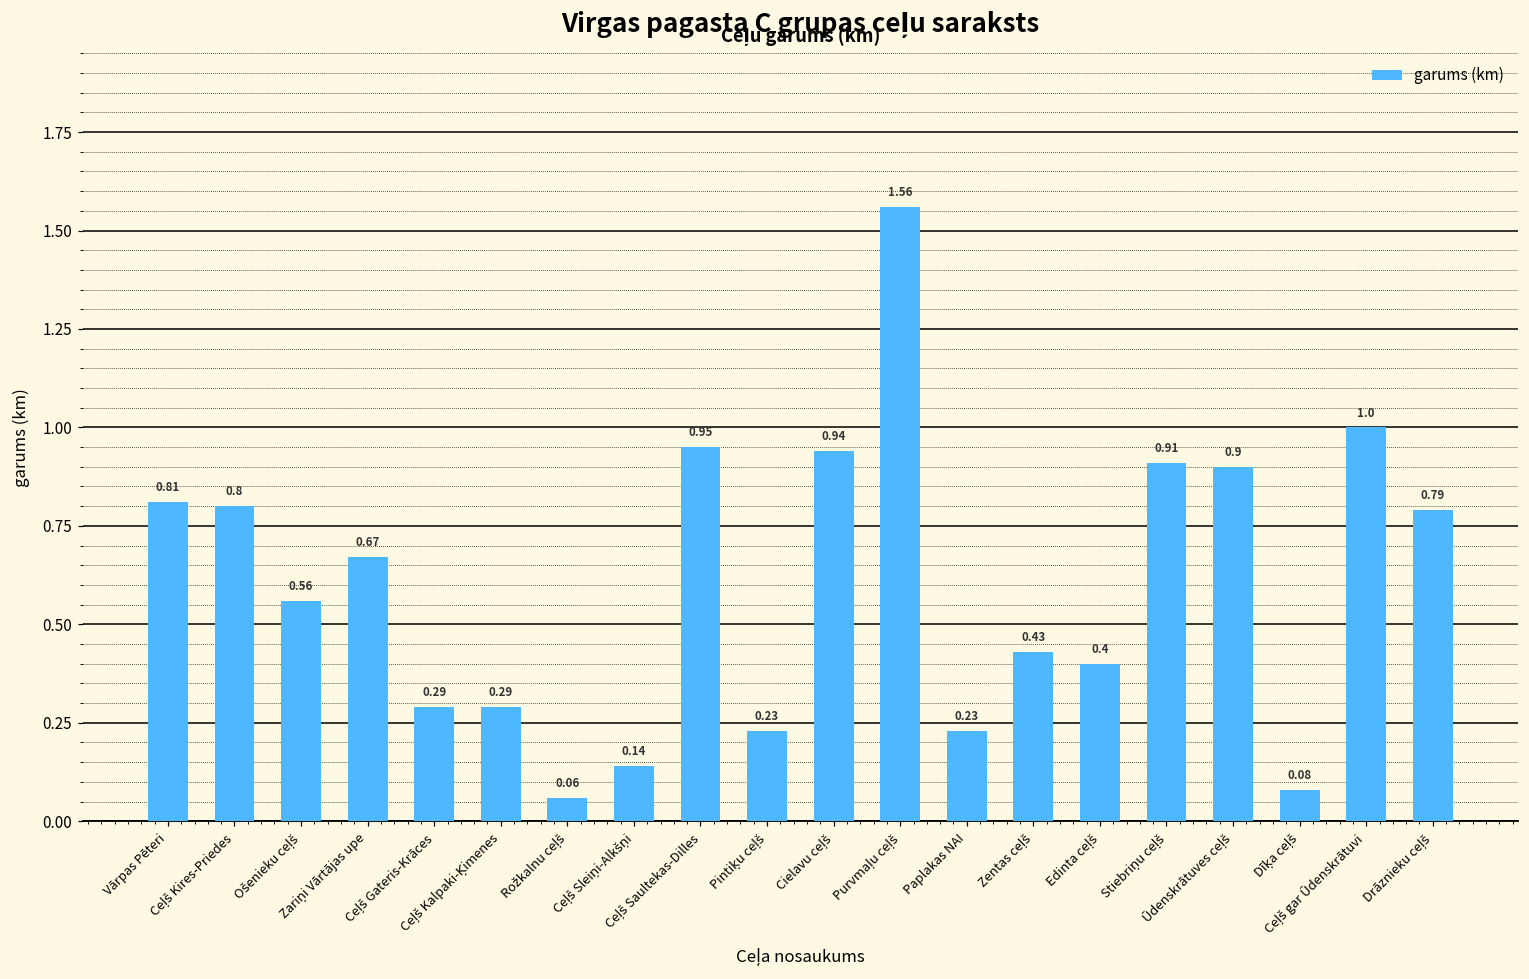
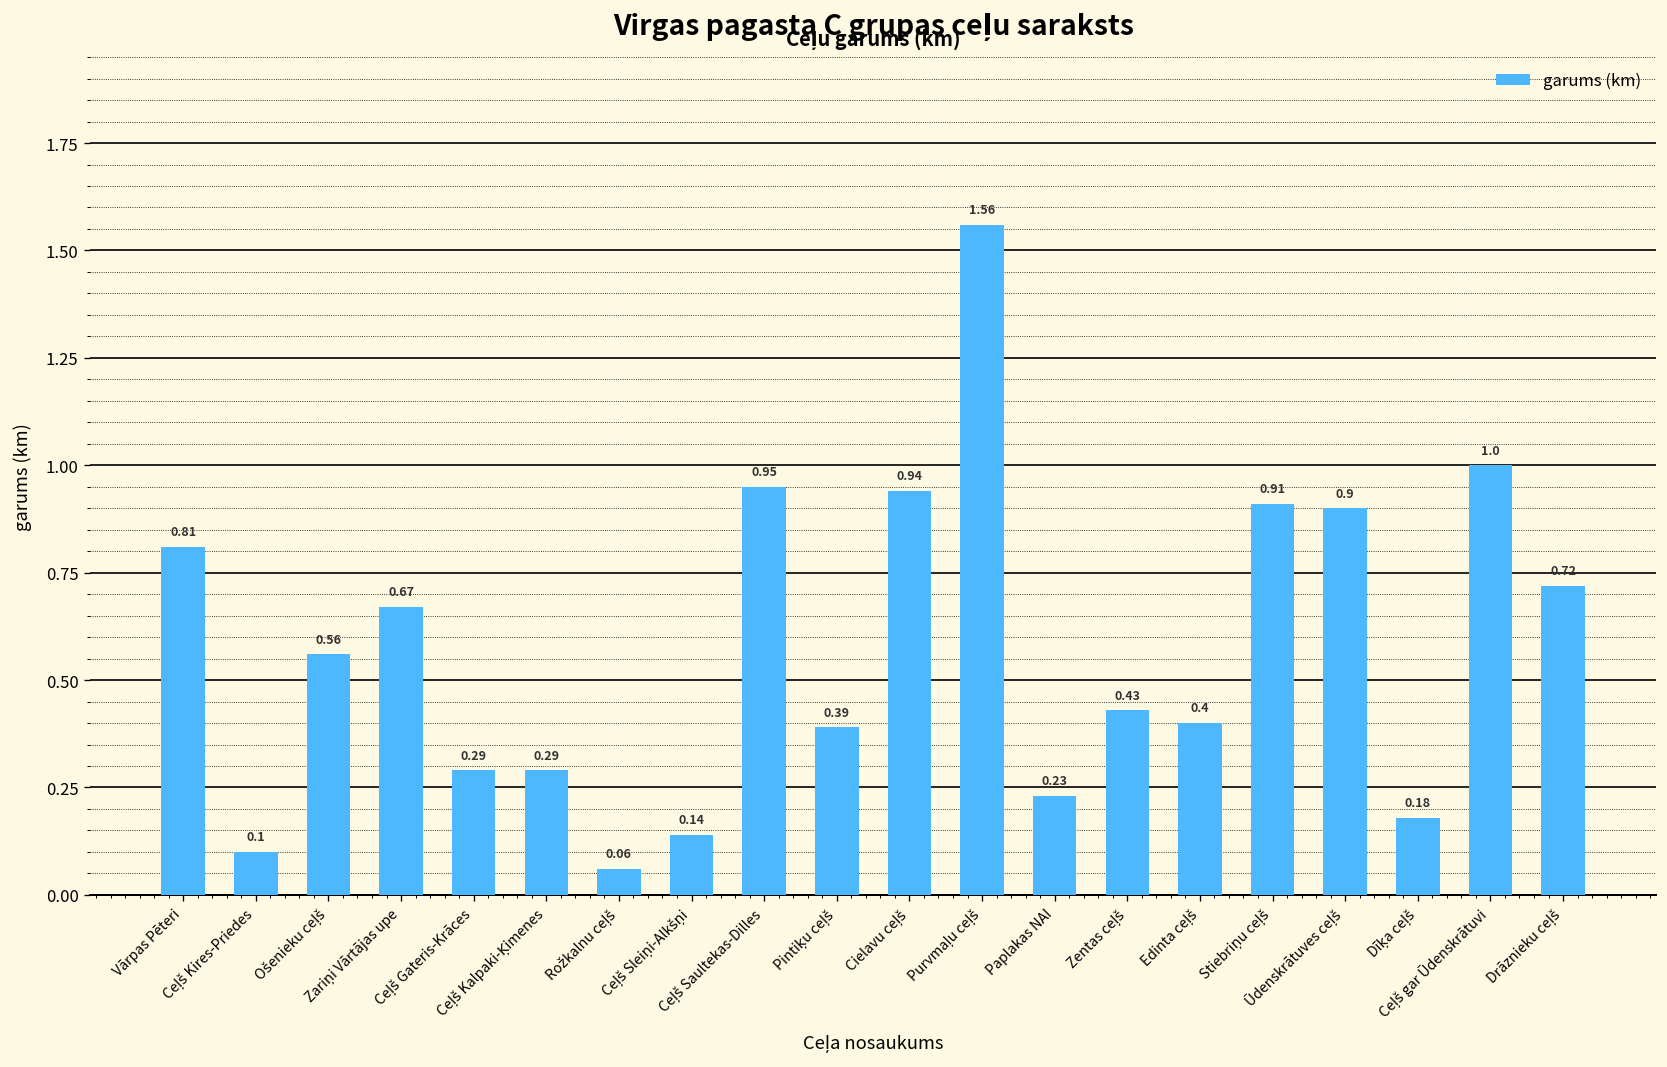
Ceļš Kires-Priedes: 0.8 -> 0.1
Pintiķu ceļš: 0.23 -> 0.39
Dīķa ceļš: 0.08 -> 0.18
Drāznieku ceļš: 0.79 -> 0.72
